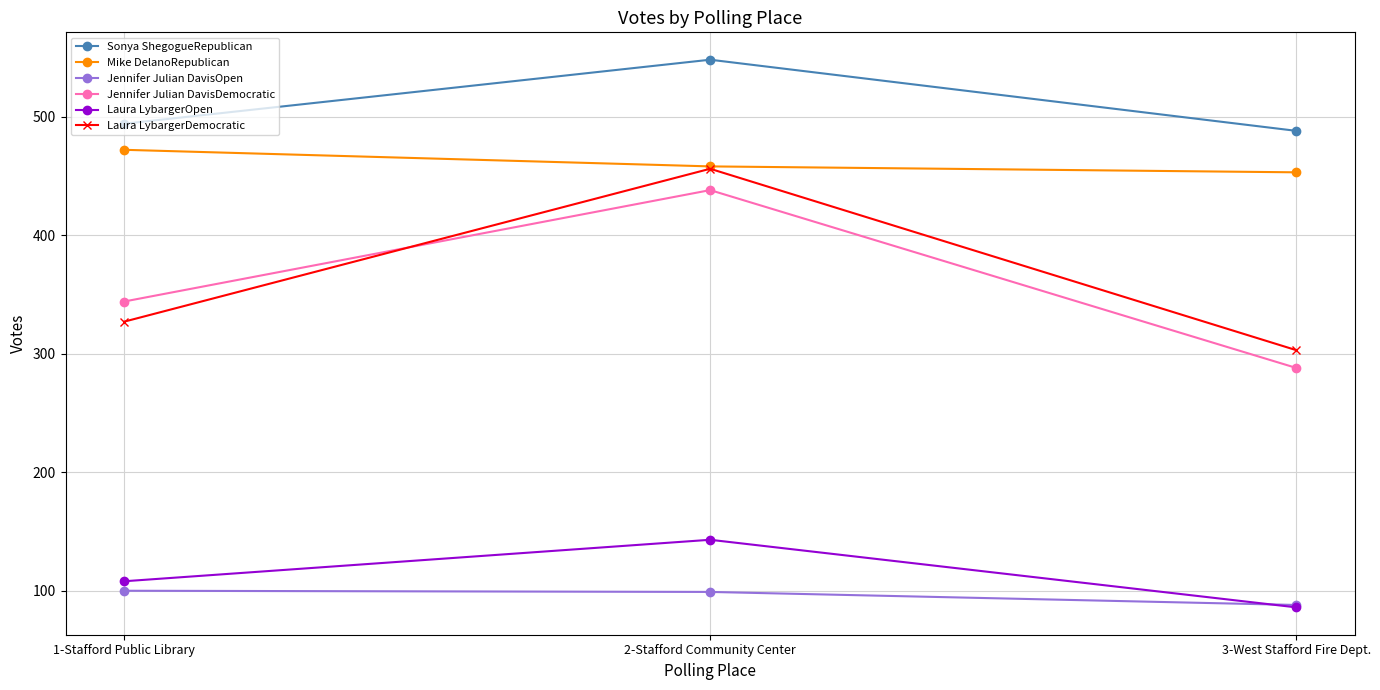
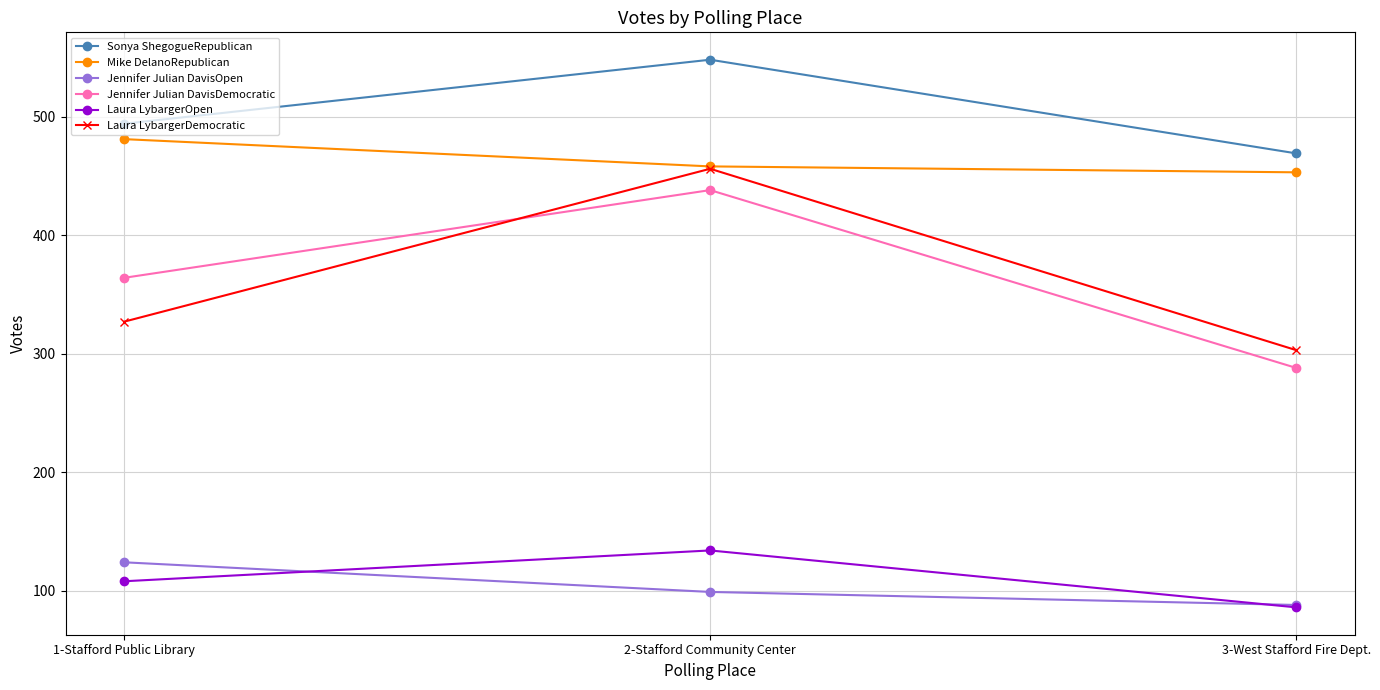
Mike DelanoRepublican, 1-Stafford Public Library: 472 -> 481
Jennifer Julian DavisOpen, 1-Stafford Public Library: 100 -> 124
Jennifer Julian DavisDemocratic, 1-Stafford Public Library: 344 -> 364
Laura LybargerOpen, 2-Stafford Community Center: 143 -> 134
Sonya ShegogueRepublican, 3-West Stafford Fire Dept.: 488 -> 469
